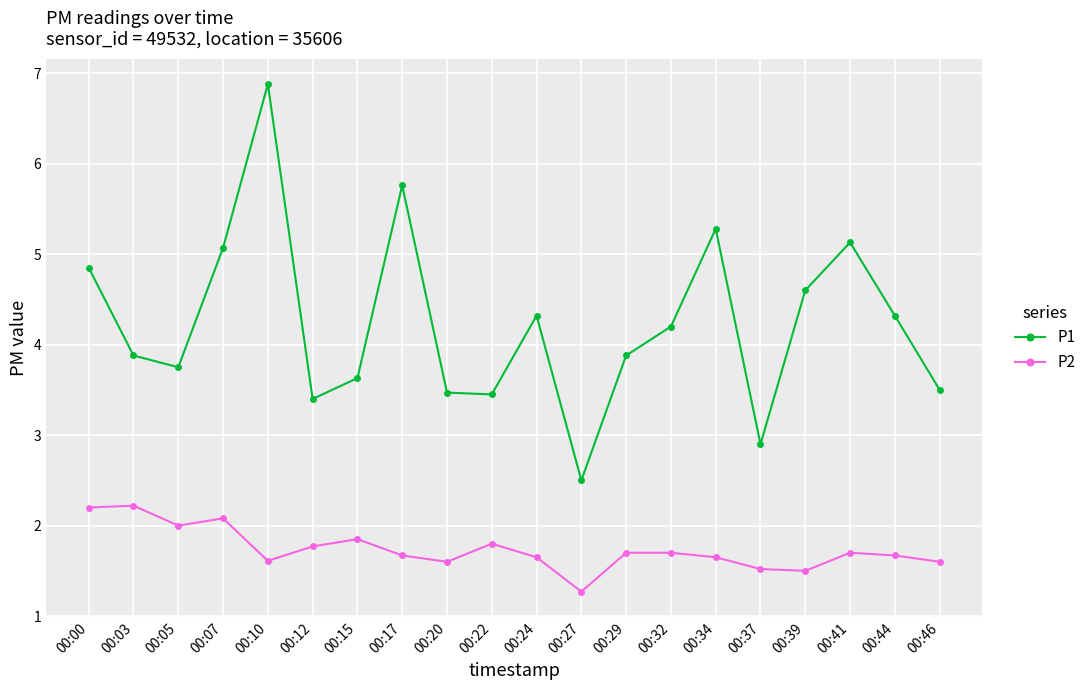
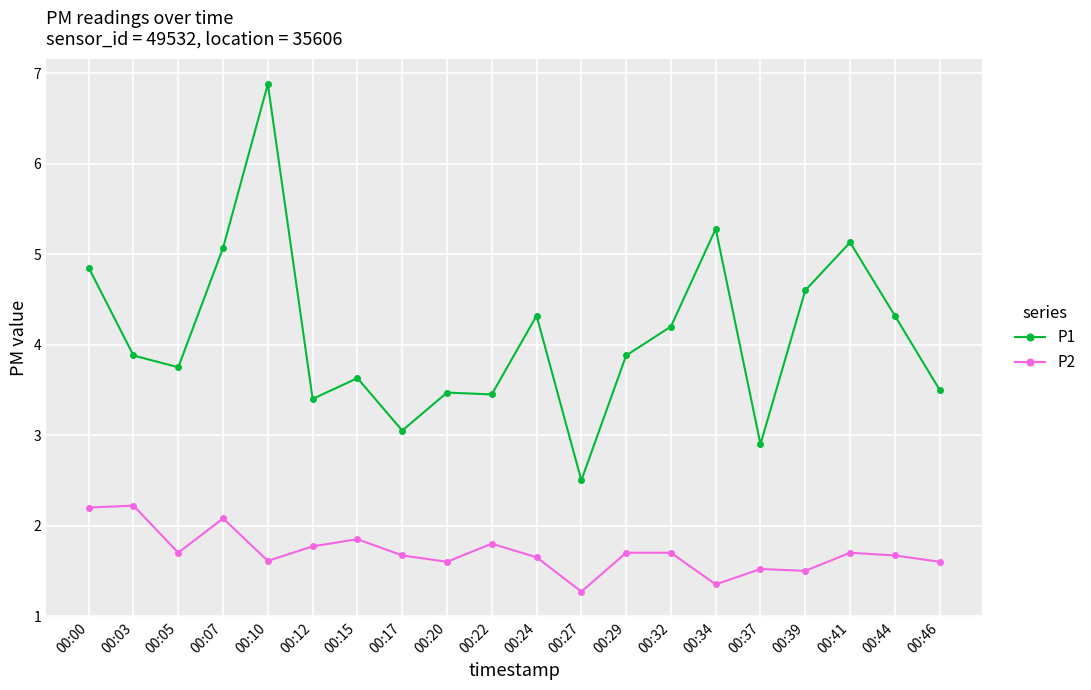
P2, 00:05: 2.0 -> 1.7
P1, 00:17: 5.8 -> 3.1
P2, 00:34: 1.7 -> 1.4
